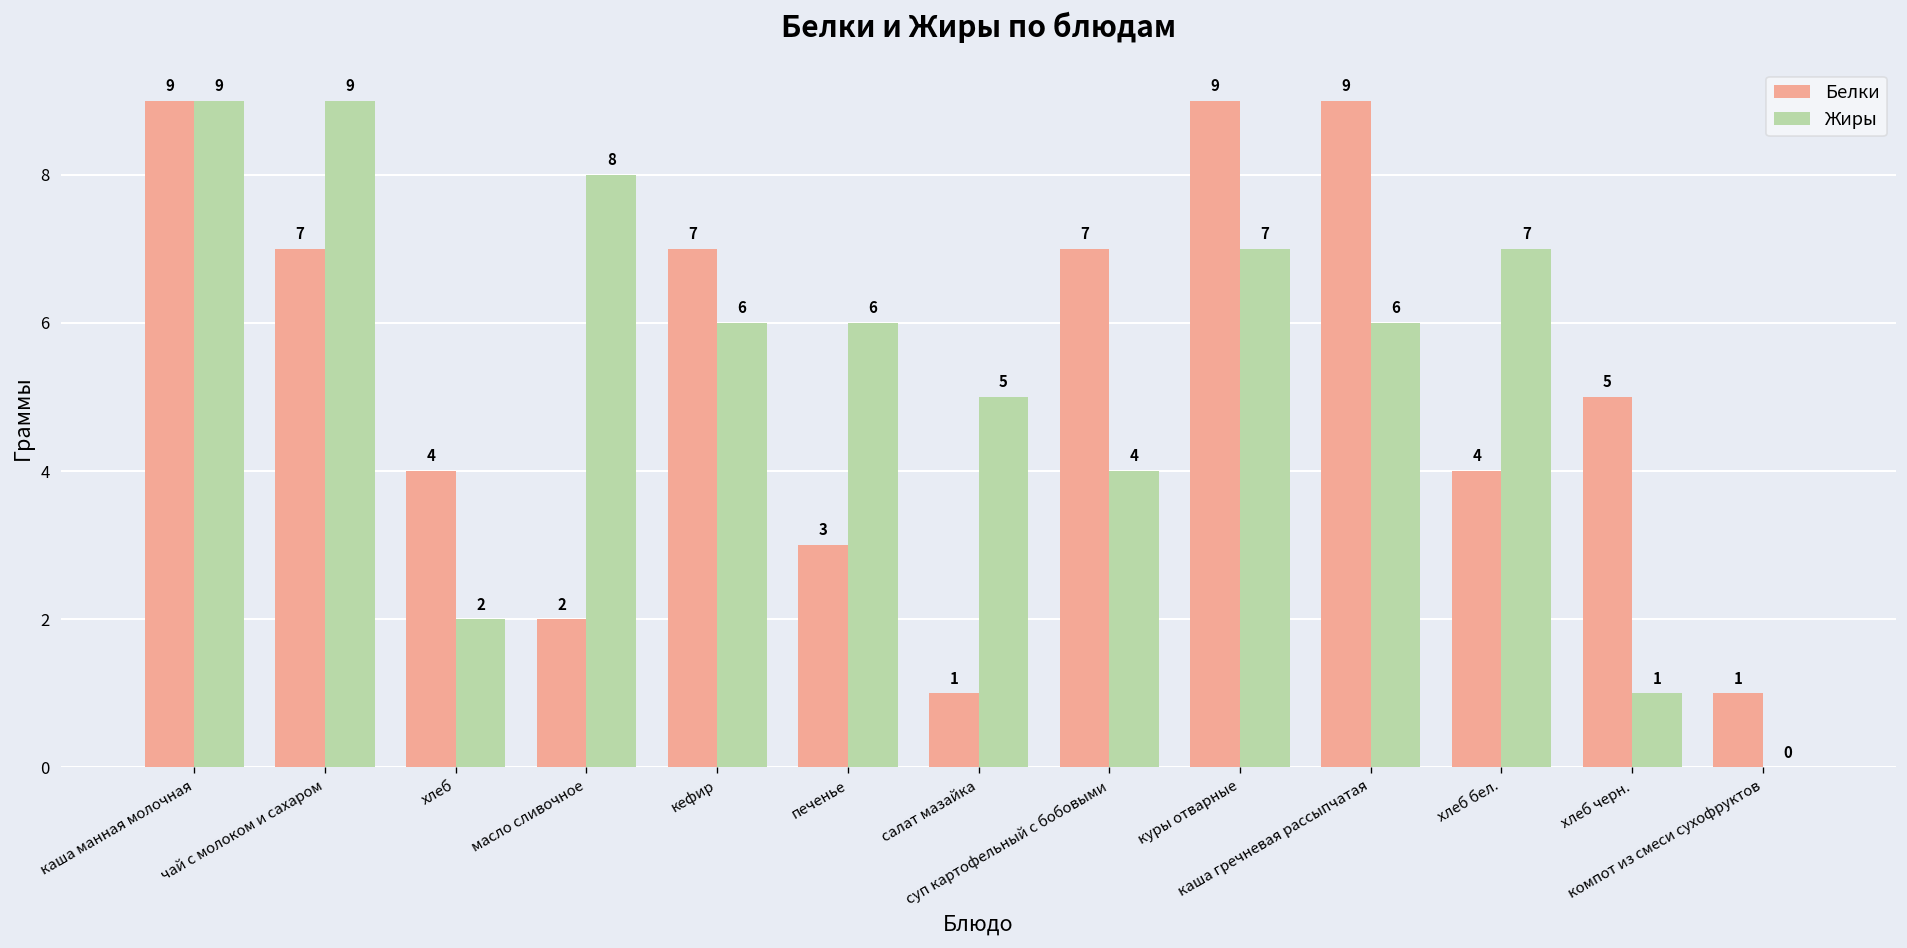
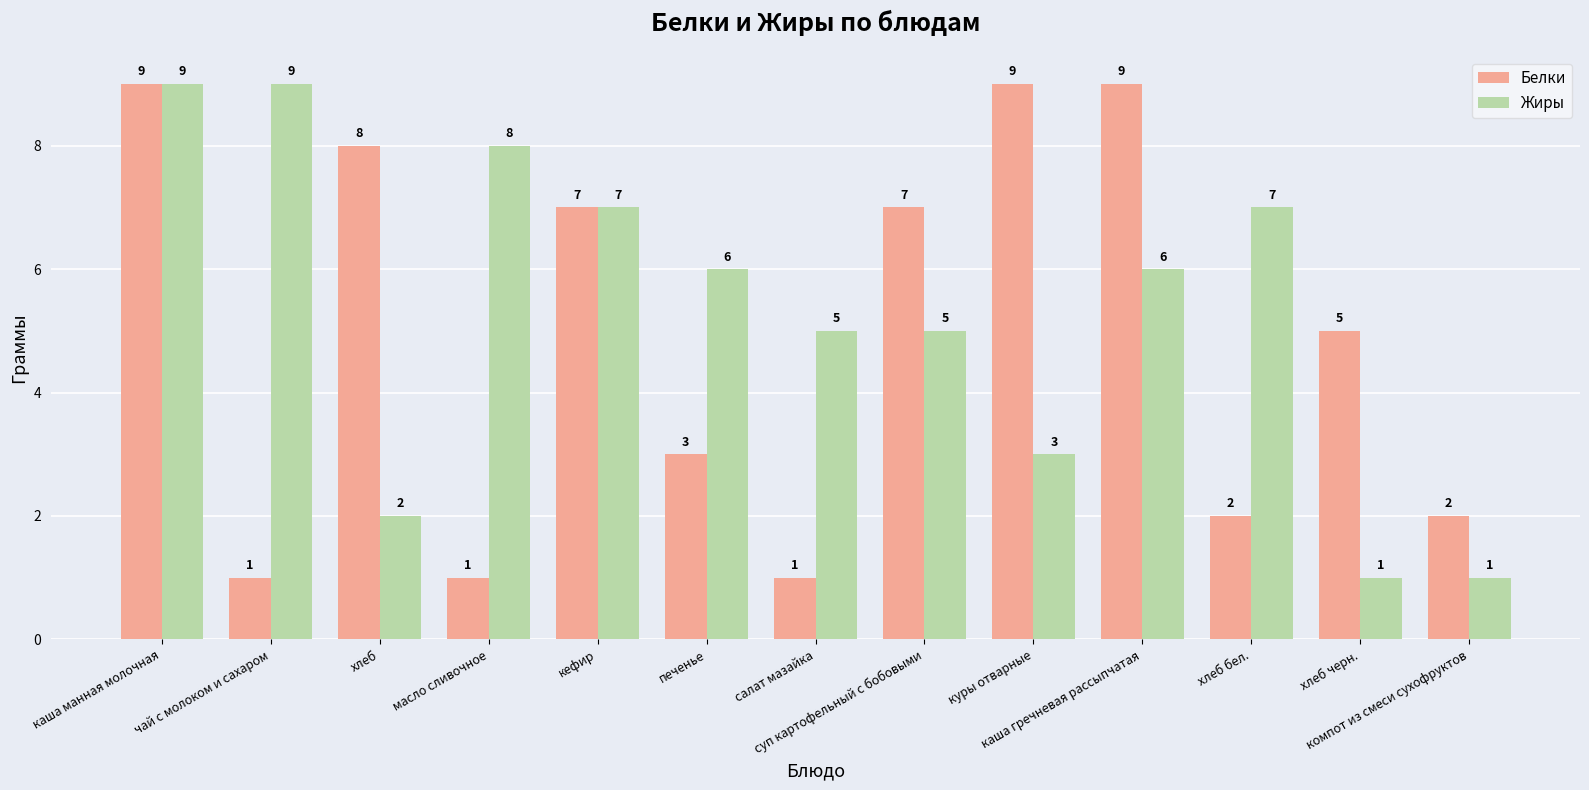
Белки, чай с молоком и сахаром: 7 -> 1
Белки, хлеб: 4 -> 8
Белки, масло сливочное: 2 -> 1
Жиры, кефир: 6 -> 7
Жиры, суп картофельный с бобовыми: 4 -> 5
Жиры, куры отварные: 7 -> 3
Белки, хлеб бел.: 4 -> 2
Белки, компот из смеси сухофруктов: 1 -> 2
Жиры, компот из смеси сухофруктов: 0 -> 1
